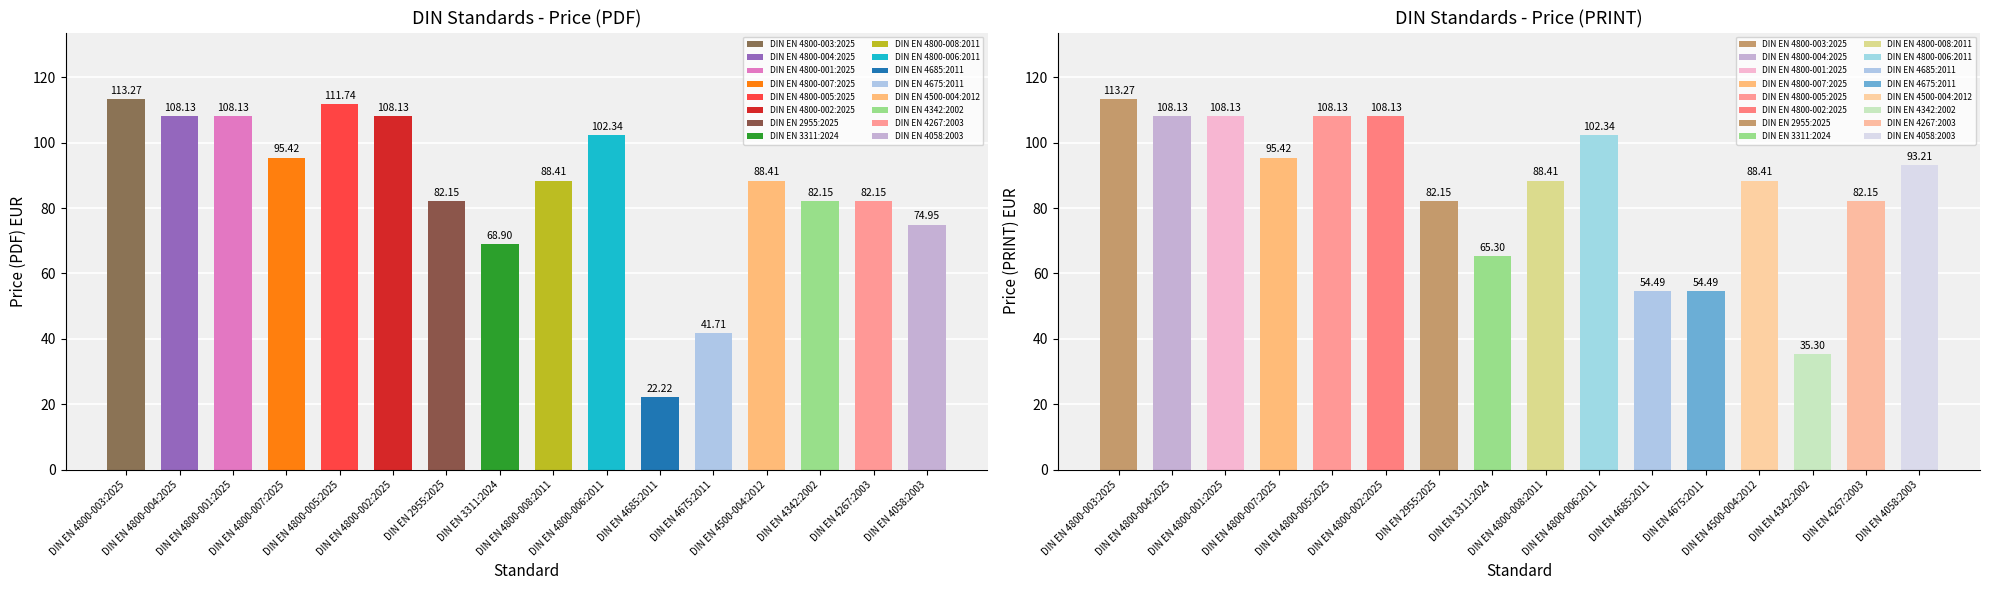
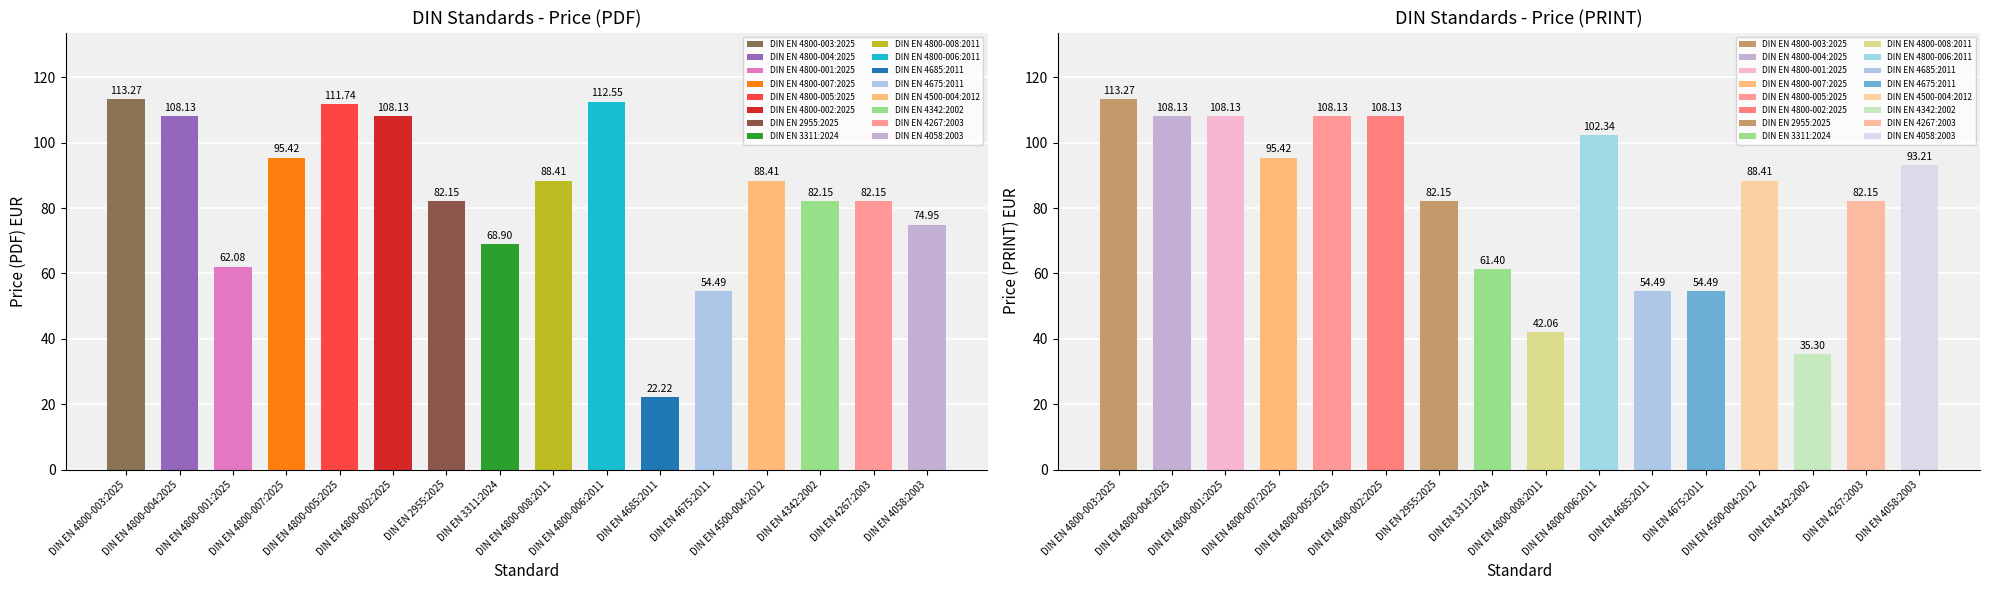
DIN Standards - Price (PDF), DIN EN 4800-001:2025: 108.13 -> 62.08
DIN Standards - Price (PDF), DIN EN 4800-006:2011: 102.34 -> 112.55
DIN Standards - Price (PDF), DIN EN 4675:2011: 41.71 -> 54.49
DIN Standards - Price (PRINT), DIN EN 3311:2024: 65.30 -> 61.40
DIN Standards - Price (PRINT), DIN EN 4800-008:2011: 88.41 -> 42.06
